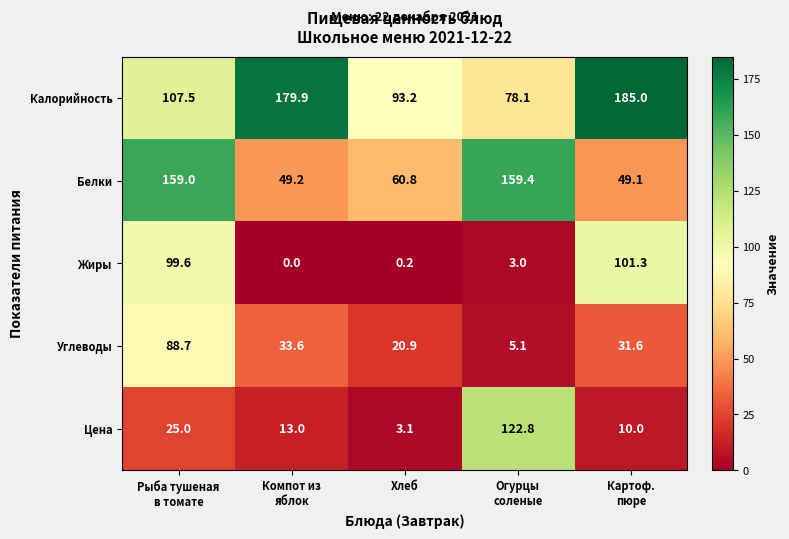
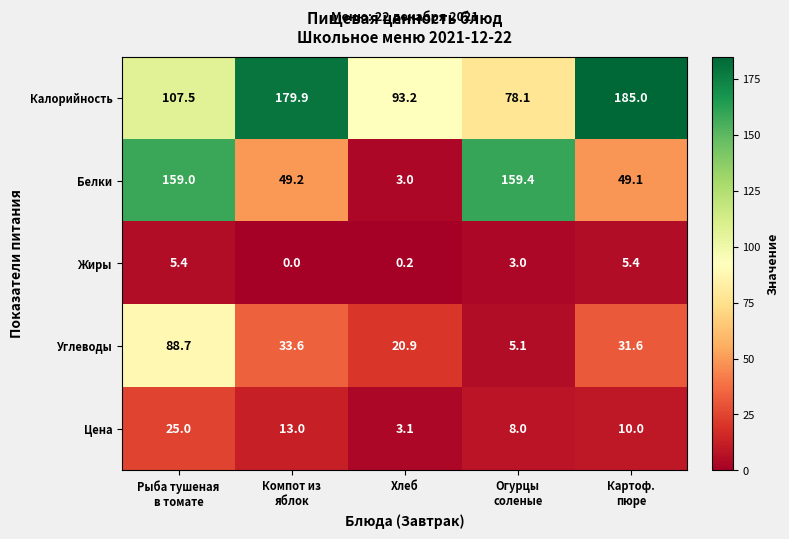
Белки, Хлеб: 60.8 -> 3.0
Жиры, Рыба тушеная в томате: 99.6 -> 5.4
Жиры, Картоф. пюре: 101.3 -> 5.4
Цена, Огурцы соленые: 122.8 -> 8.0
